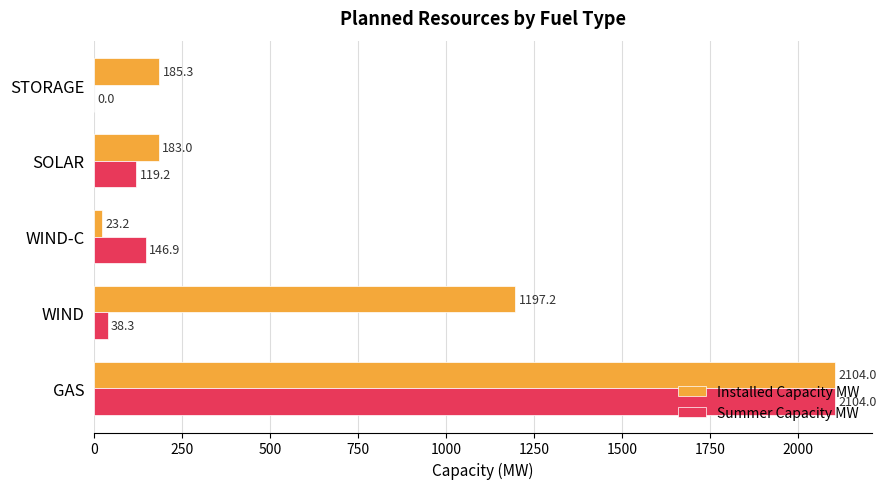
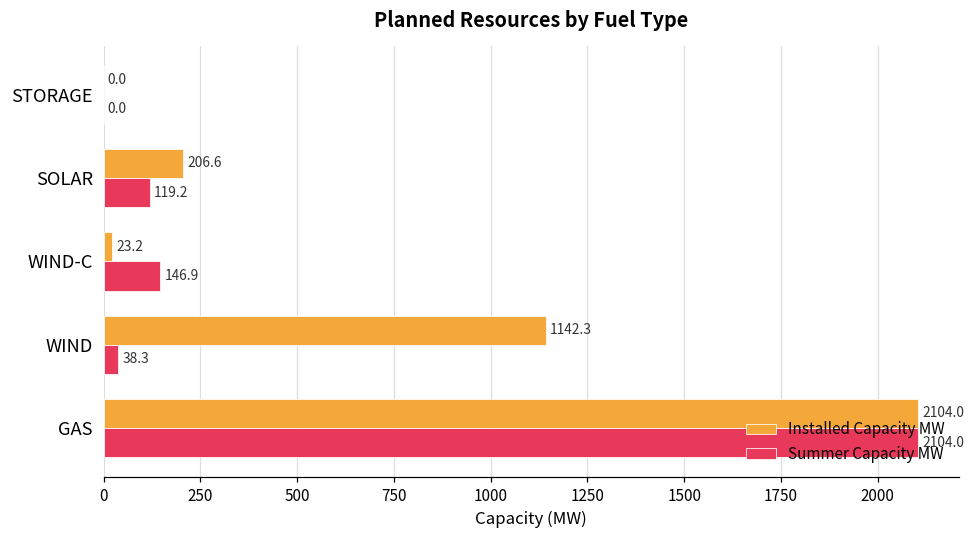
Installed Capacity MW, STORAGE: 185.3 -> 0.0
Installed Capacity MW, SOLAR: 183.0 -> 206.6
Installed Capacity MW, WIND: 1197.2 -> 1142.3
